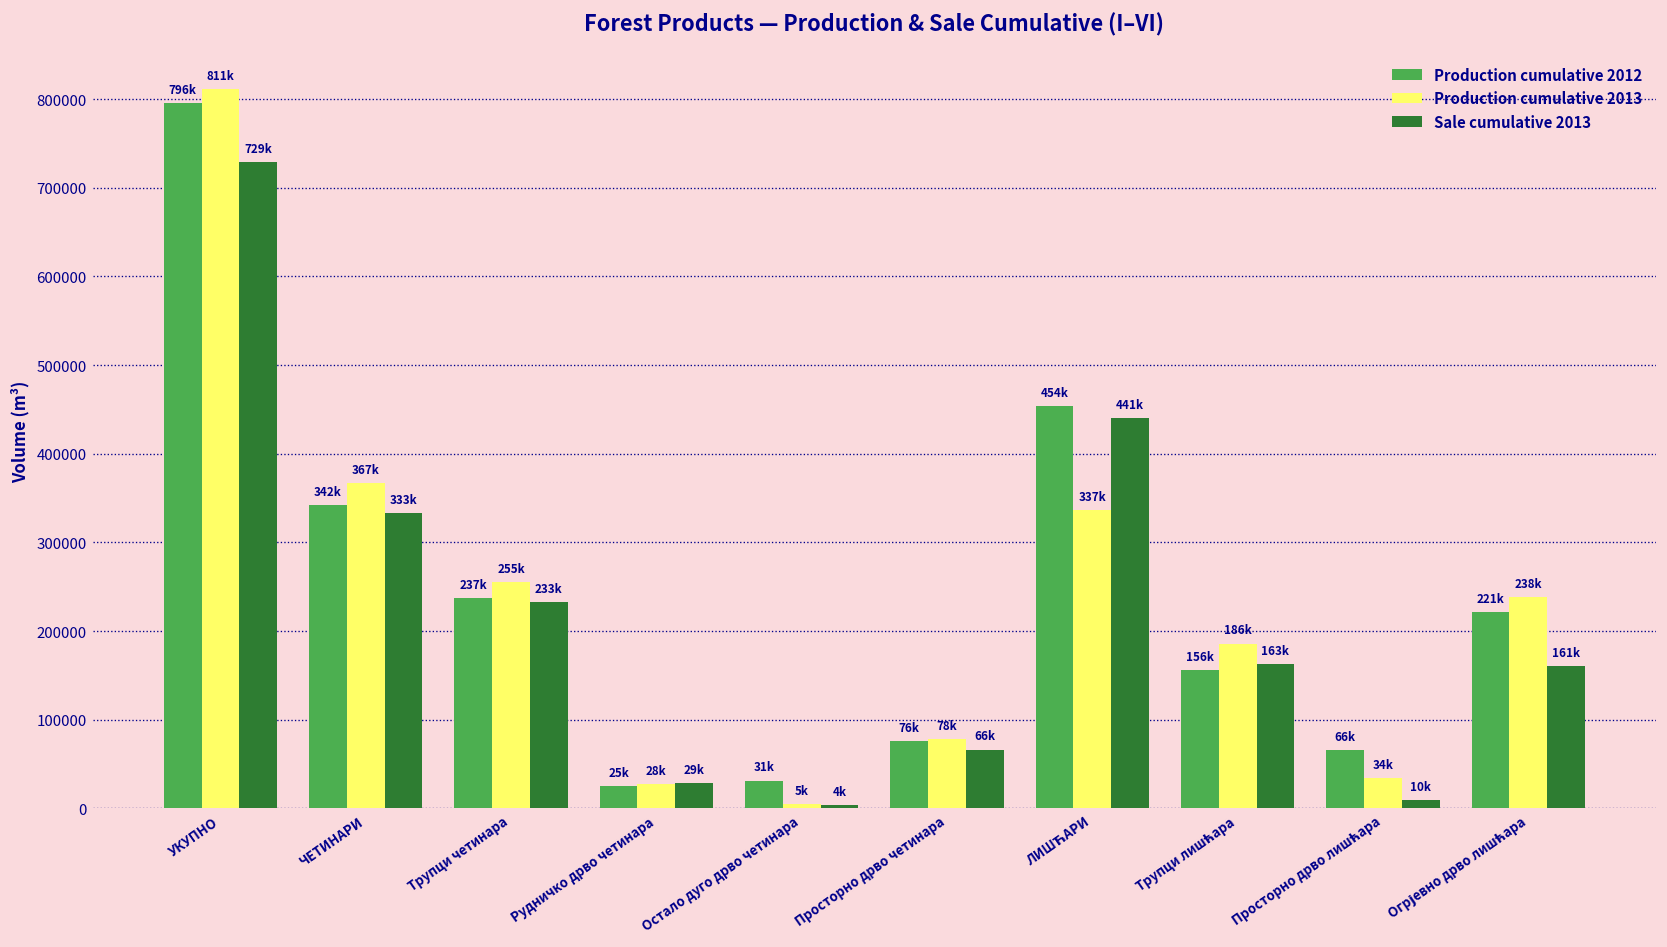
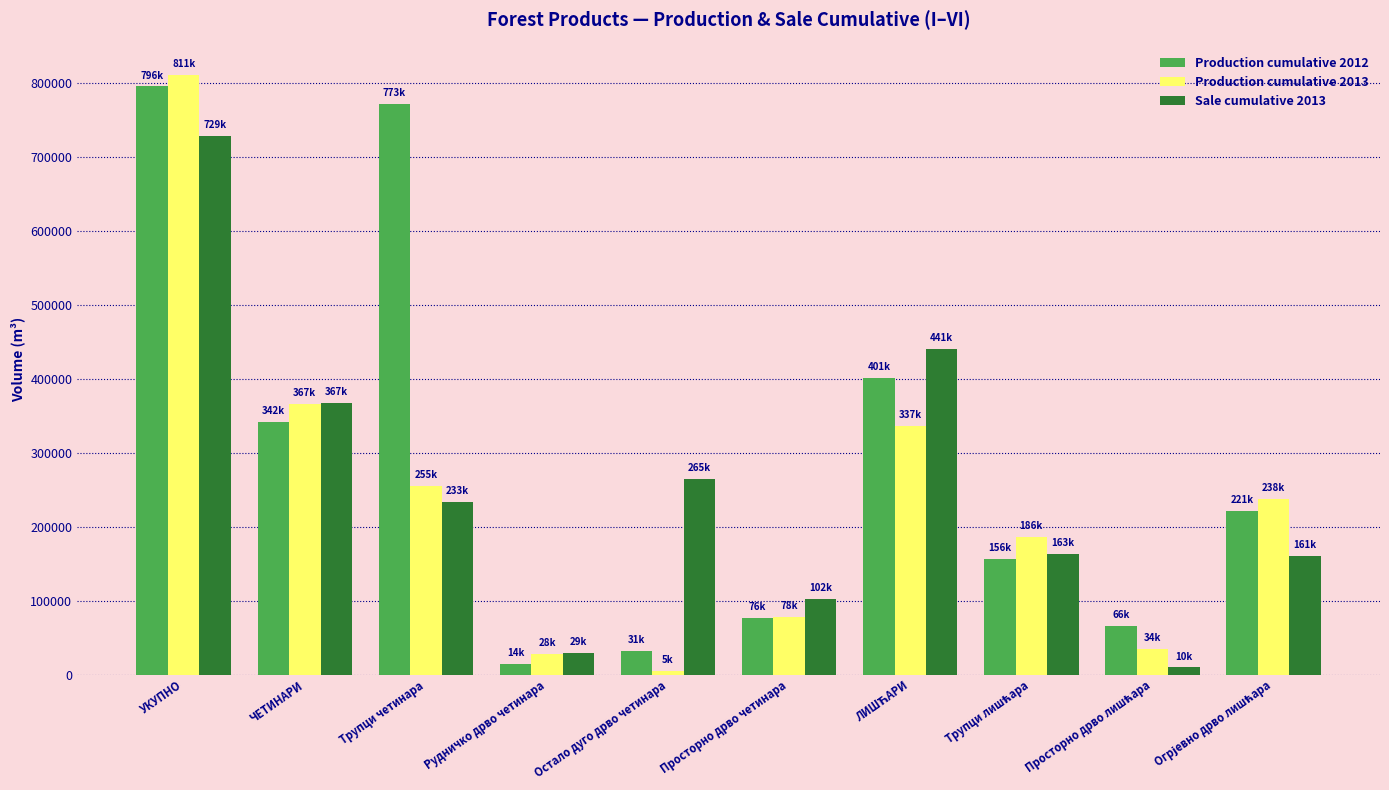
Sale cumulative 2013, ЧЕТИНАРИ: 333k -> 367k
Production cumulative 2012, Трупци четинара: 237k -> 773k
Production cumulative 2012, Рудничко дрво четинара: 25k -> 14k
Sale cumulative 2013, Остало дуго дрво четинара: 4k -> 265k
Sale cumulative 2013, Просторно дрво четинара: 66k -> 102k
Production cumulative 2012, ЛИШЋАРИ: 454k -> 401k
